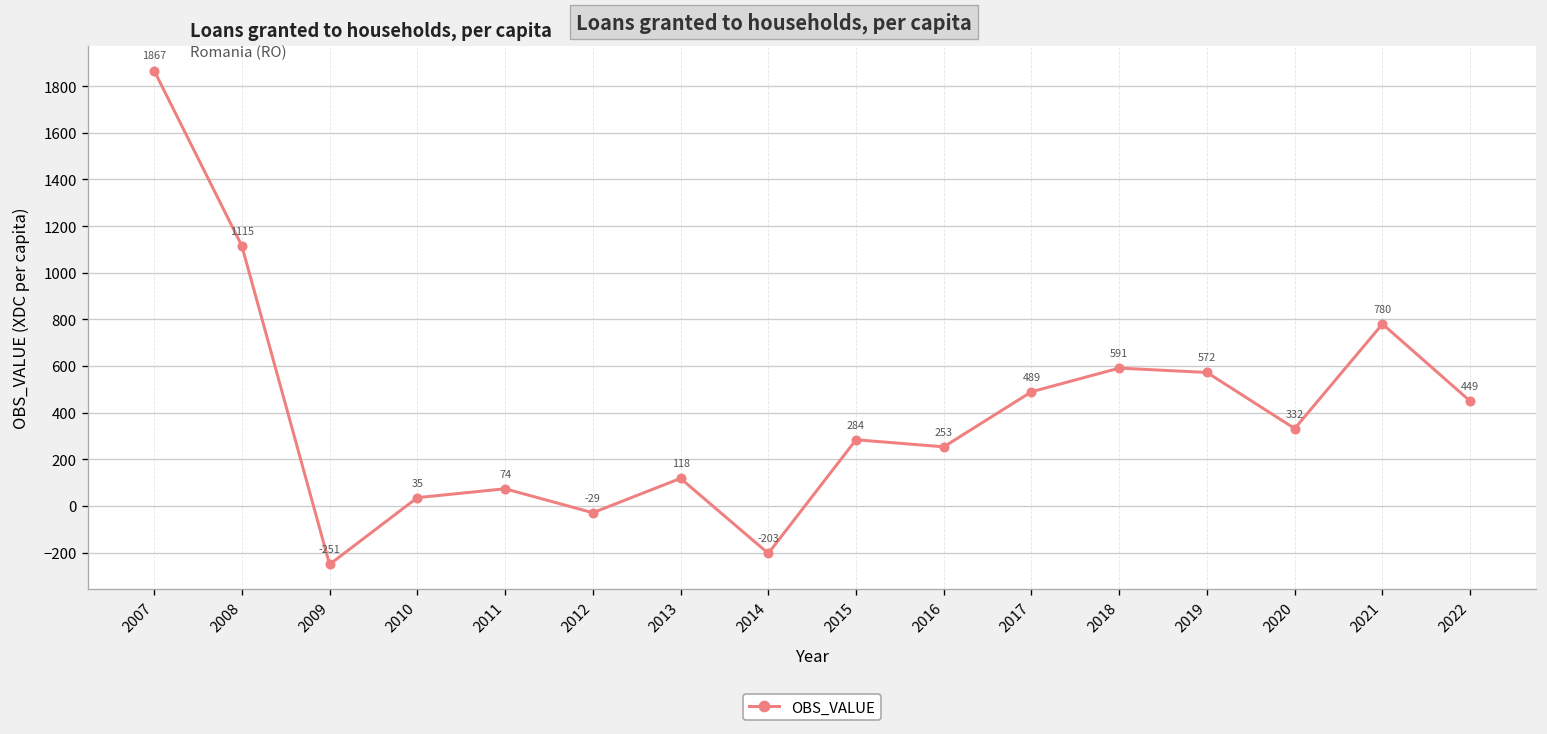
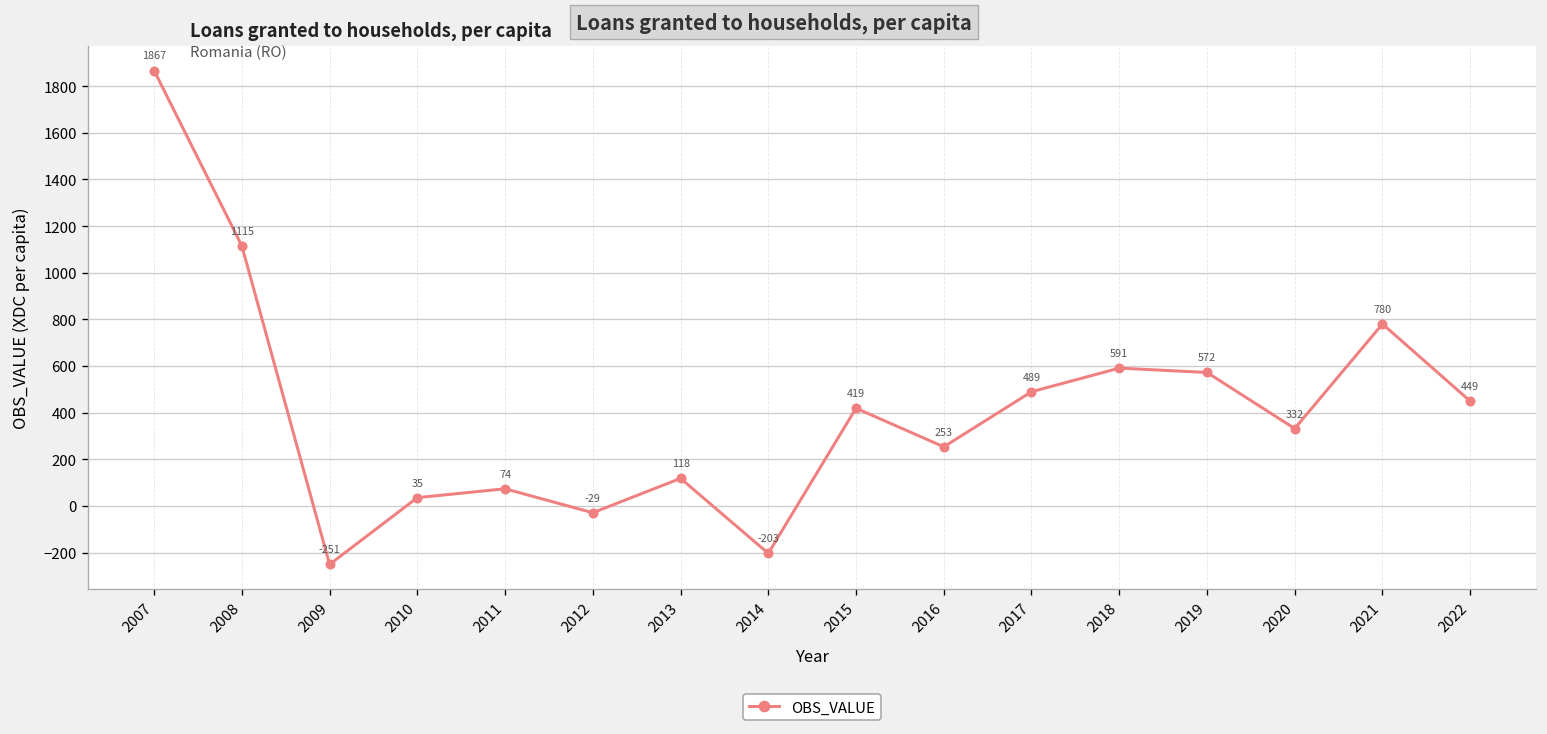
2015: 284 -> 419
